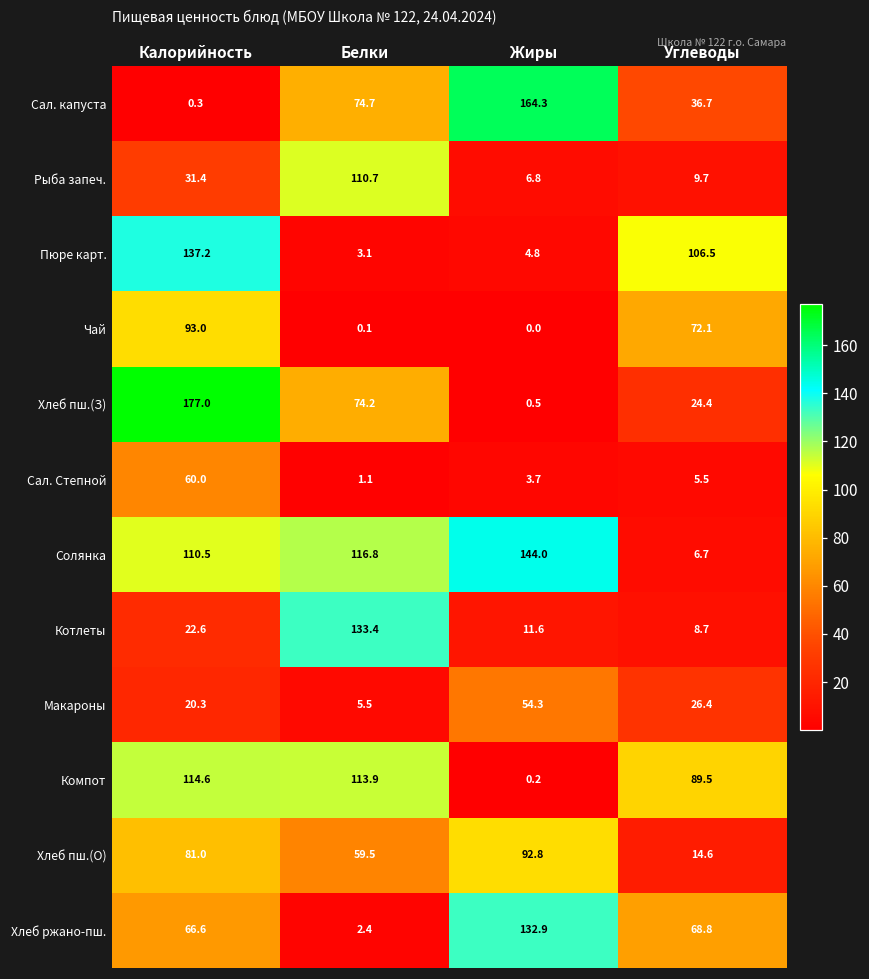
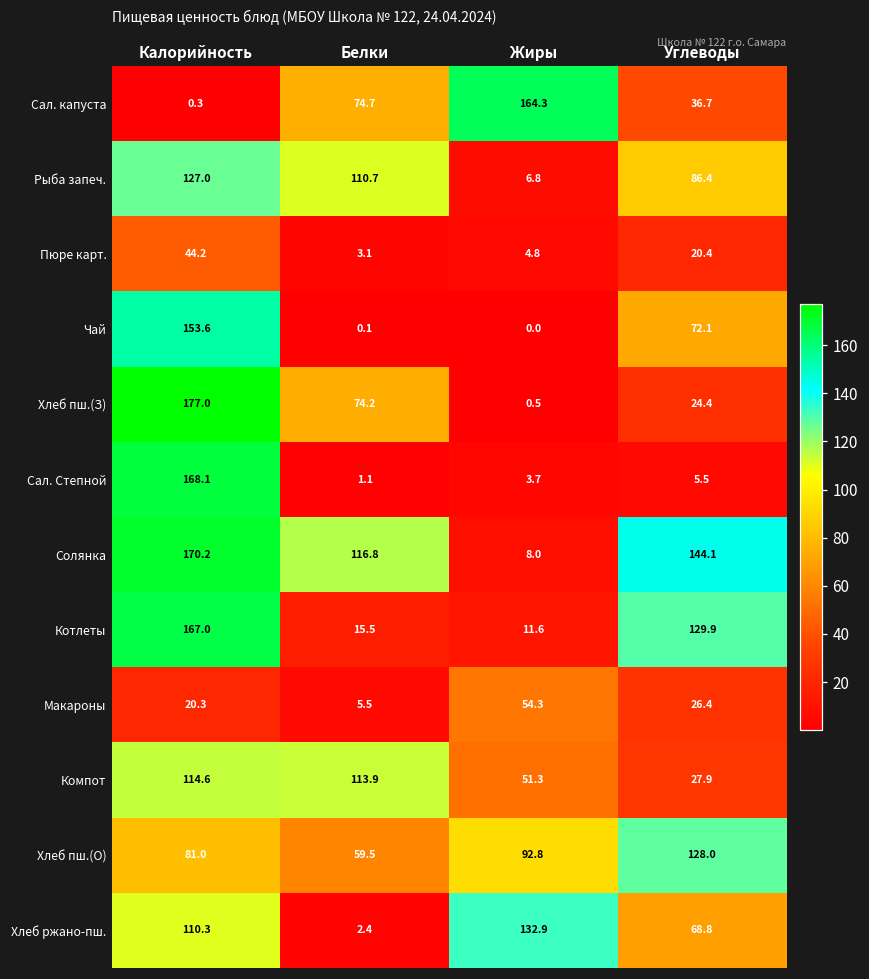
Рыба запеч., Калорийность: 31.4 -> 127.0
Рыба запеч., Углеводы: 9.7 -> 86.4
Пюре карт., Калорийность: 137.2 -> 44.2
Пюре карт., Углеводы: 106.5 -> 20.4
Чай, Калорийность: 93.0 -> 153.6
Сал. Степной, Калорийность: 60.0 -> 168.1
Солянка, Калорийность: 110.5 -> 170.2
Солянка, Жиры: 144.0 -> 8.0
Солянка, Углеводы: 6.7 -> 144.1
Котлеты, Калорийность: 22.6 -> 167.0
Котлеты, Белки: 133.4 -> 15.5
Котлеты, Углеводы: 8.7 -> 129.9
Компот, Жиры: 0.2 -> 51.3
Компот, Углеводы: 89.5 -> 27.9
Хлеб пш.(О), Углеводы: 14.6 -> 128.0
Хлеб ржано-пш., Калорийность: 66.6 -> 110.3
